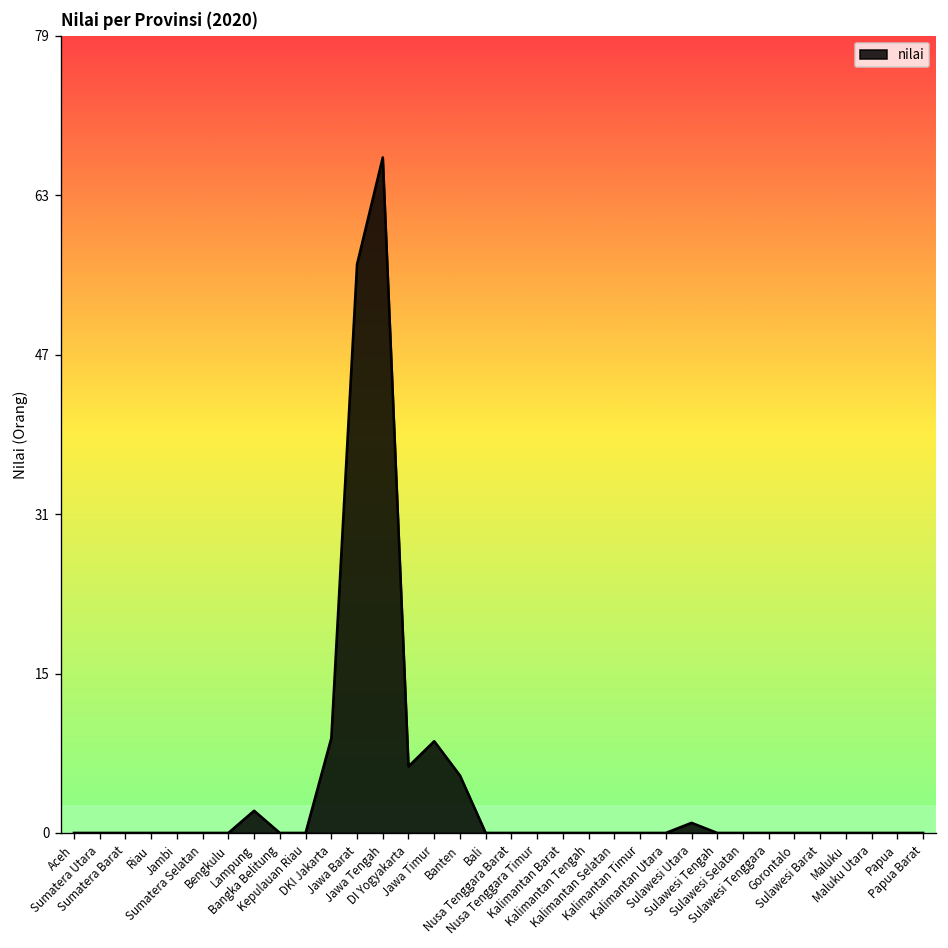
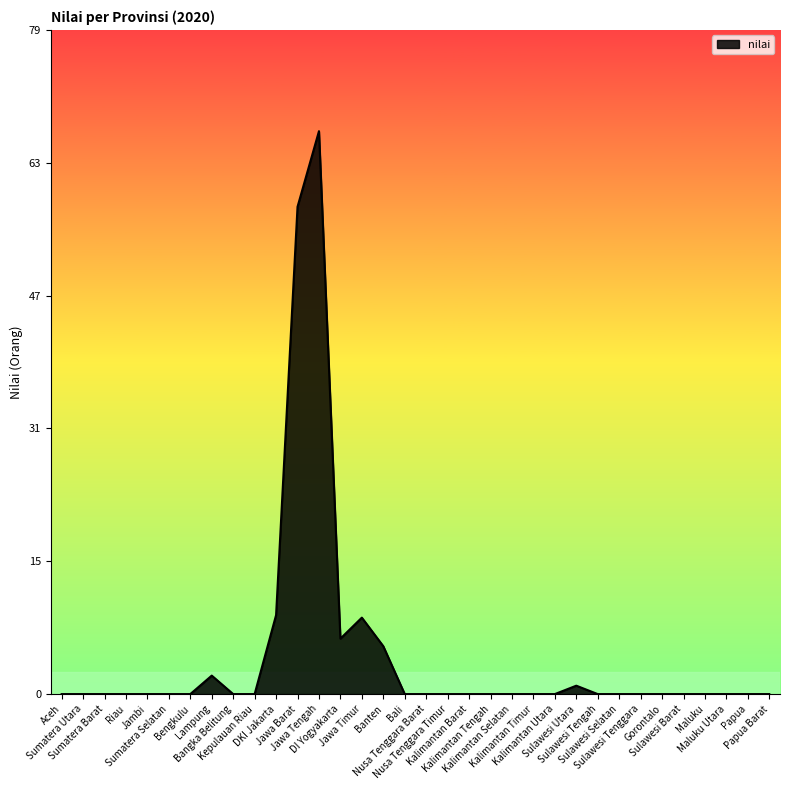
Jawa Barat: 56 -> 58
